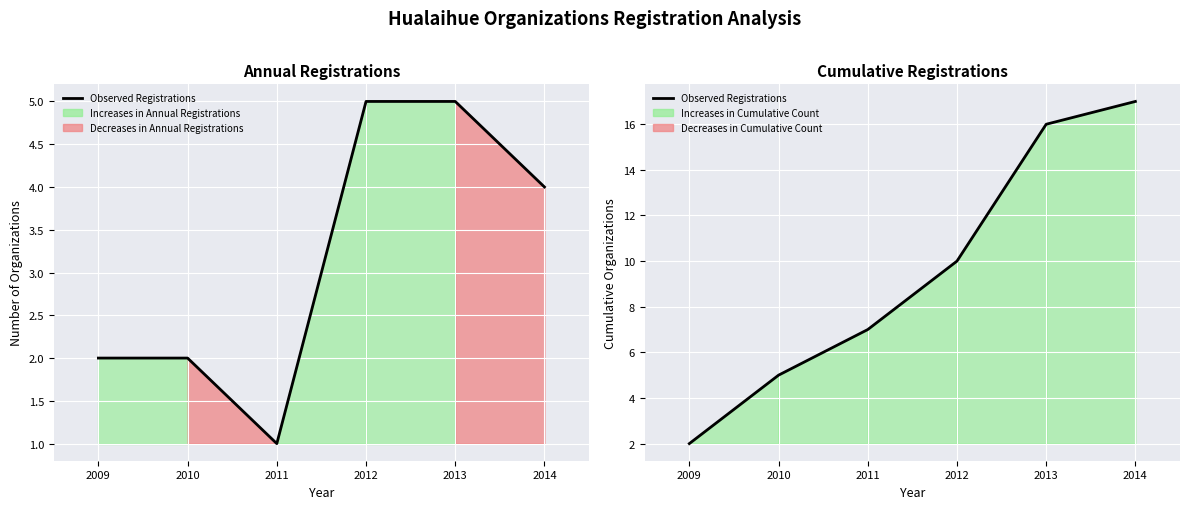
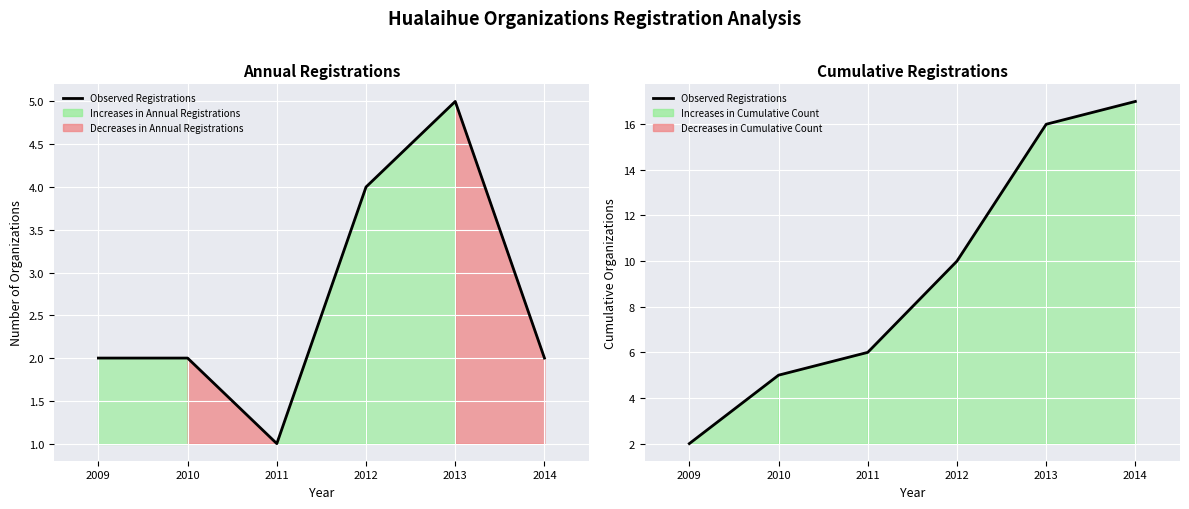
Annual Registrations, Observed Registrations, 2012: 5 -> 4
Annual Registrations, Observed Registrations, 2014: 4 -> 2
Cumulative Registrations, Observed Registrations, 2011: 7 -> 6
